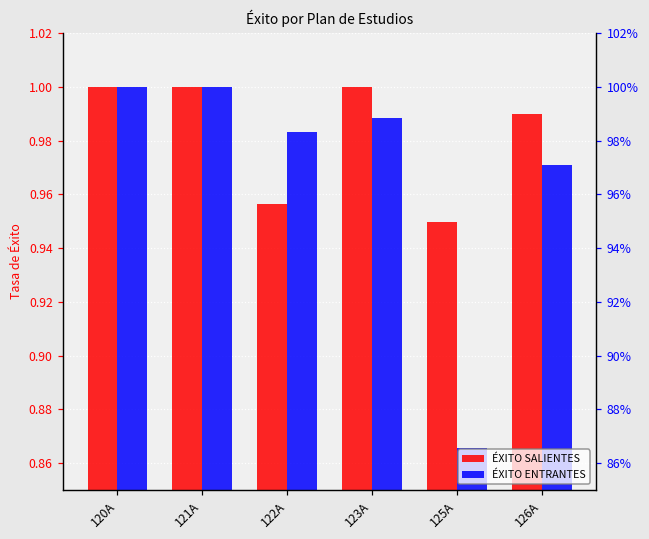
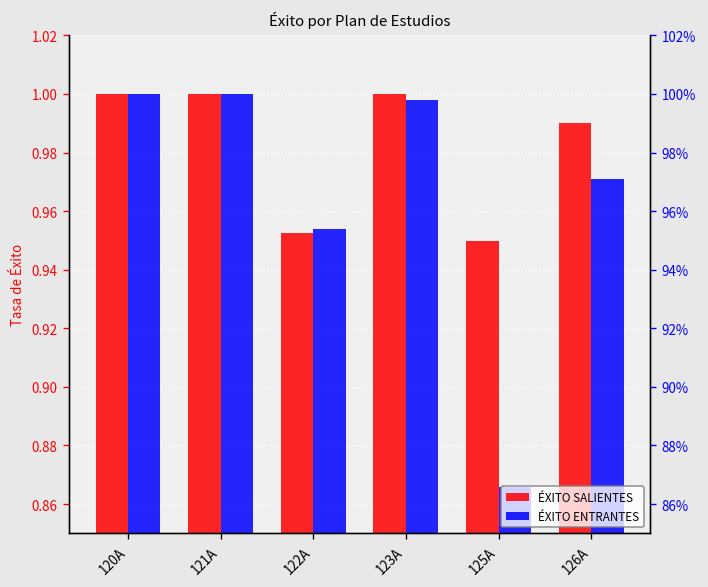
ÉXITO SALIENTES, 122A: 0.957 -> 0.953
ÉXITO ENTRANTES, 122A: 0.983 -> 0.954
ÉXITO ENTRANTES, 123A: 0.988 -> 0.998
